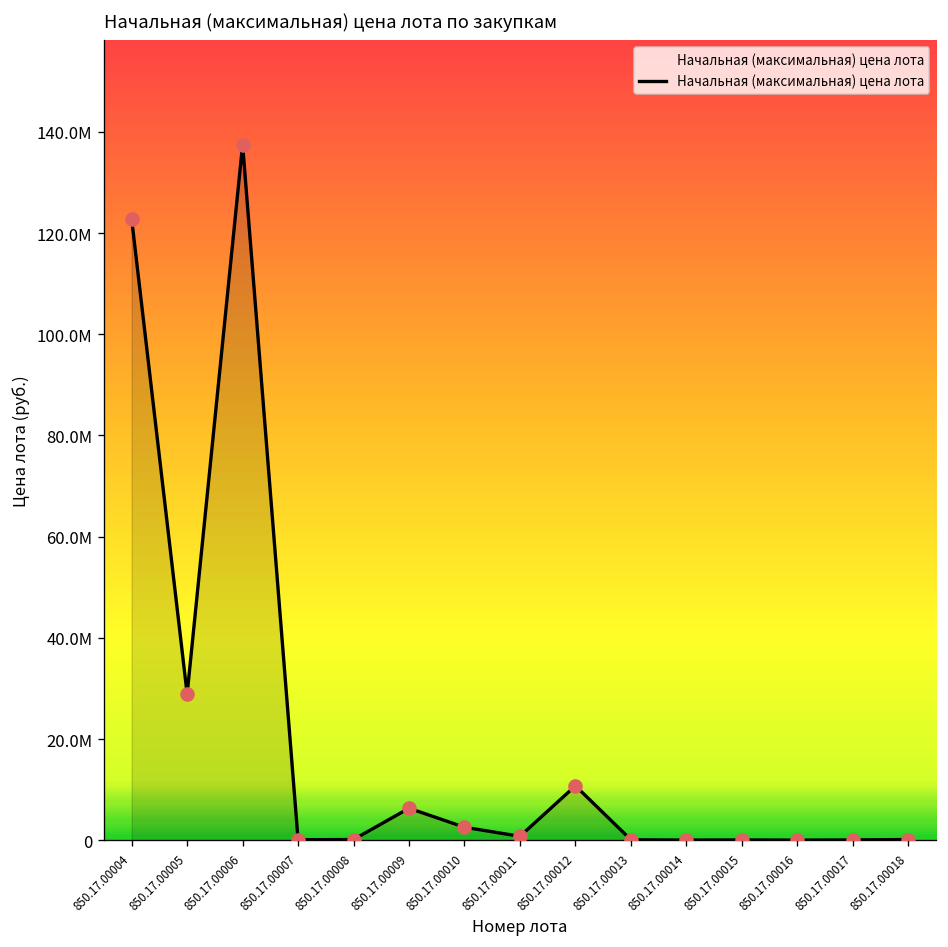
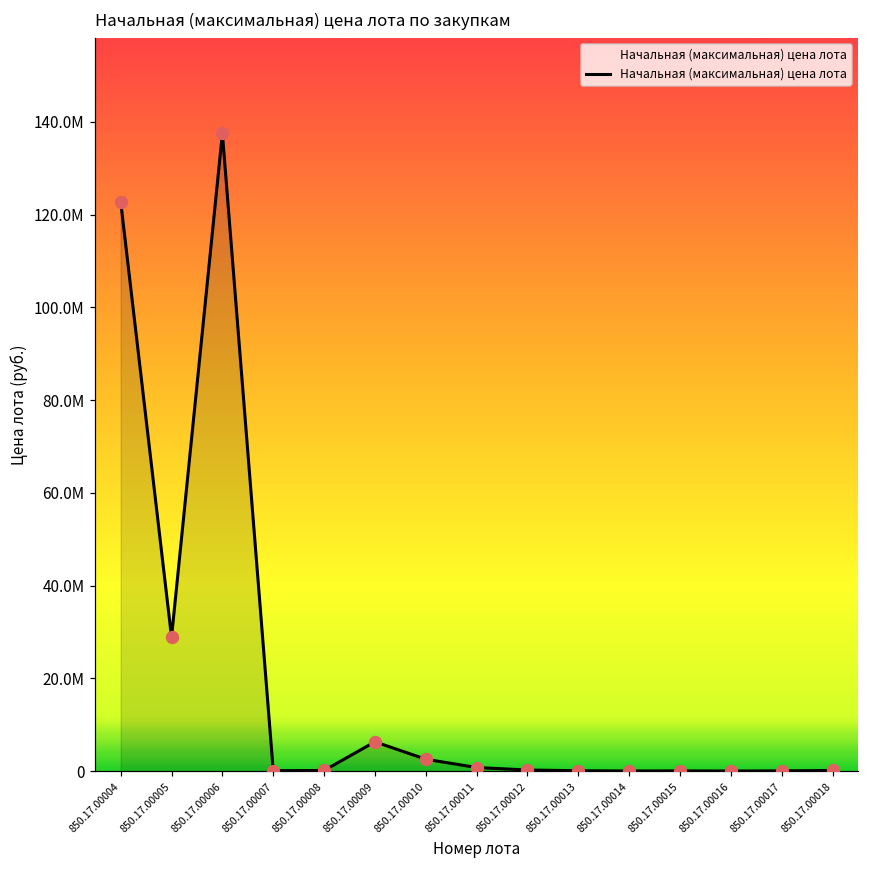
850.17.00012: 11М -> 0М
